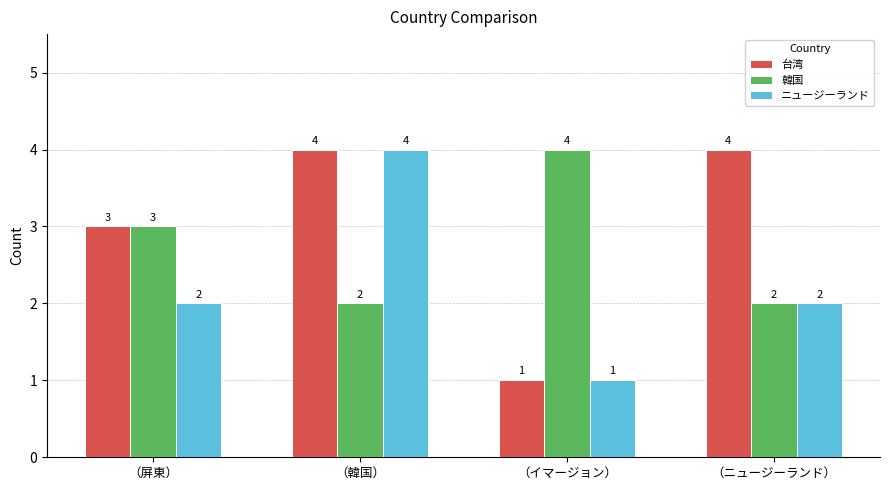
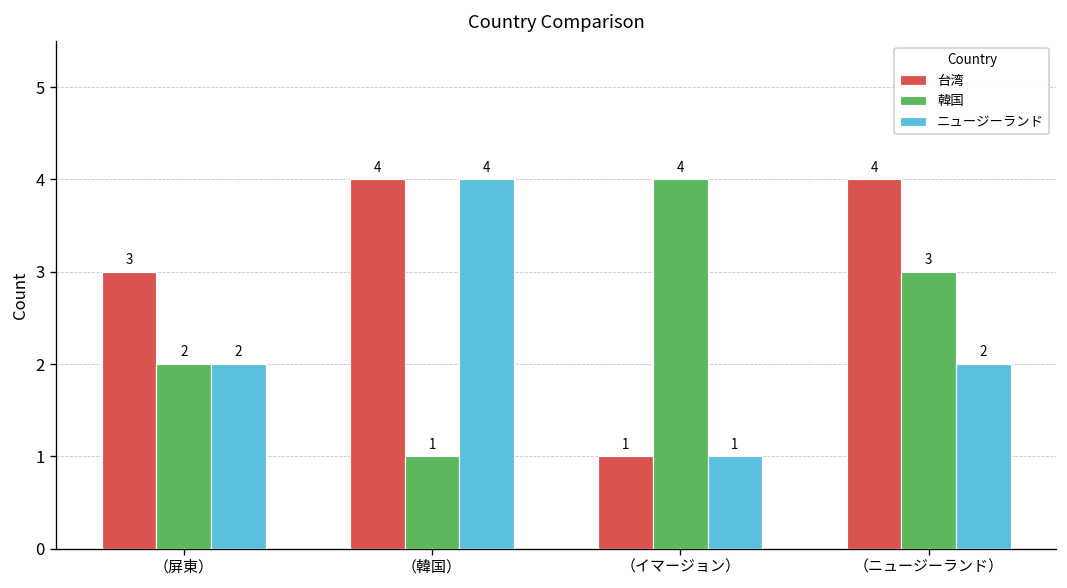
韓国, （屏東）: 3 -> 2
韓国, （韓国）: 2 -> 1
韓国, （ニュージーランド）: 2 -> 3
